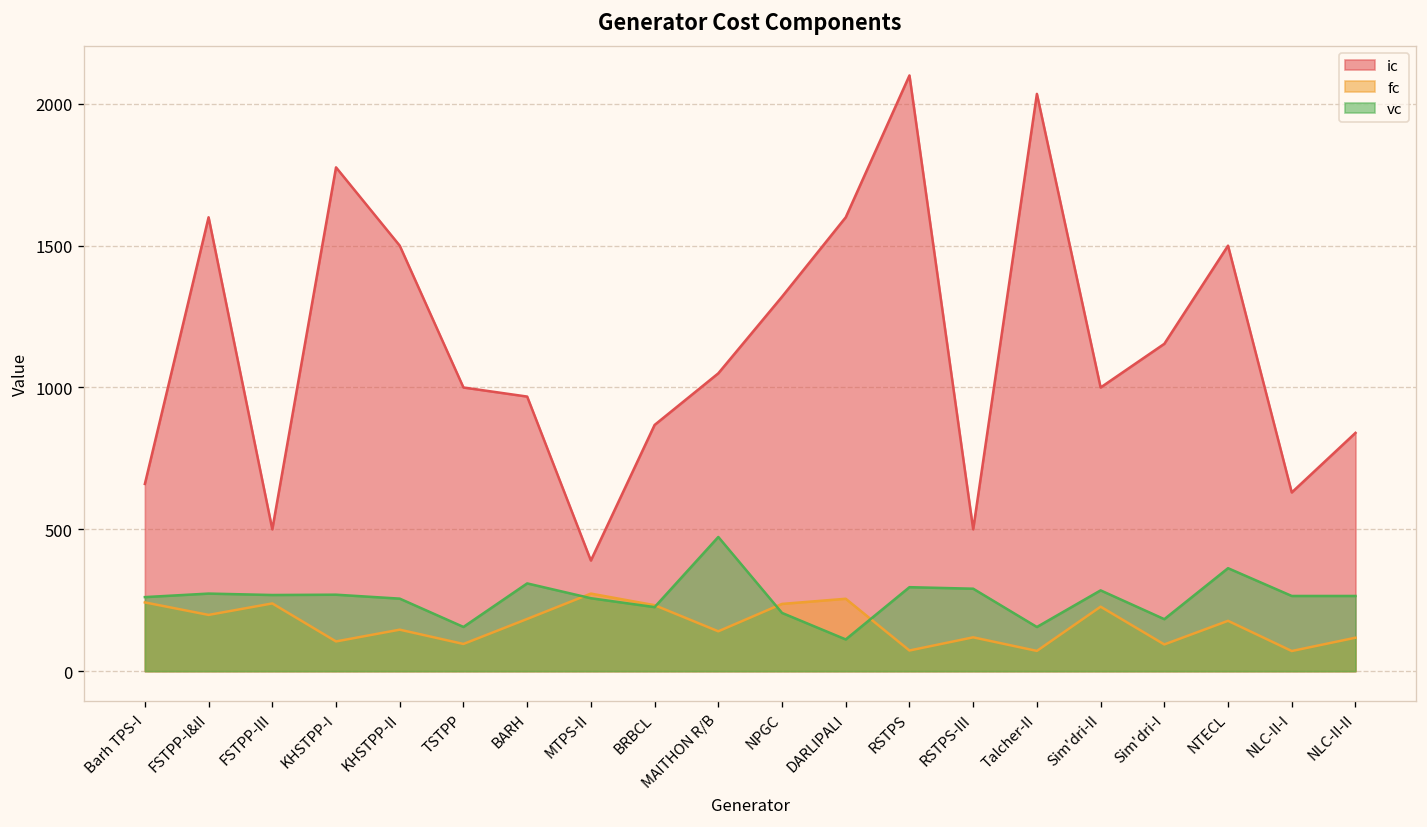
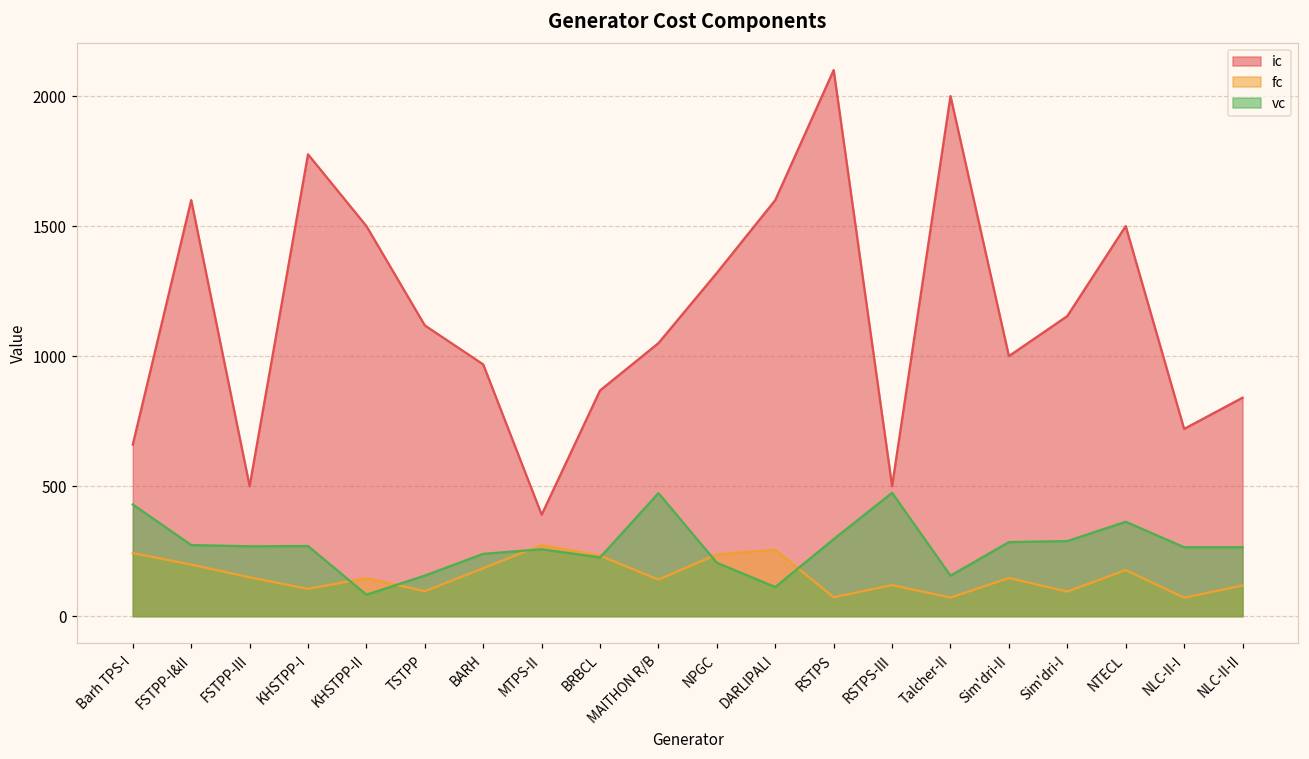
vc, Barh TPS-I: 260 -> 430
fc, FSTPP-III: 240 -> 150
vc, KHSTPP-II: 260 -> 80
ic, TSTPP: 1000 -> 1120
vc, BARH: 310 -> 240
vc, RSTPS-III: 290 -> 470
ic, Talcher-II: 2040 -> 2000
fc, Sim'dri-II: 230 -> 150
vc, Sim'dri-I: 180 -> 290
ic, NLC-II-I: 630 -> 720
